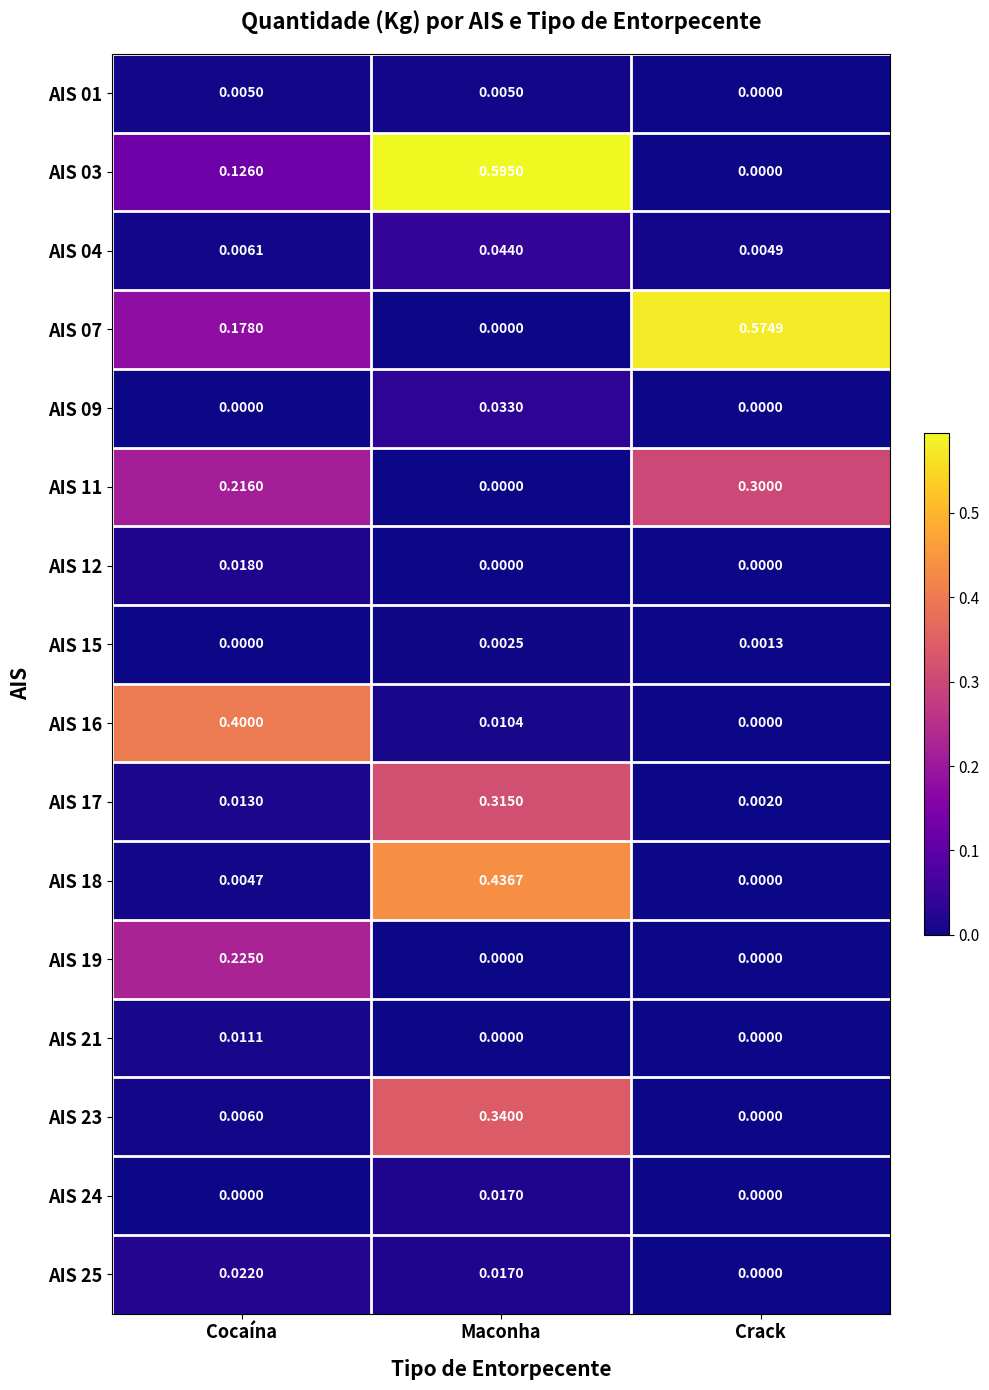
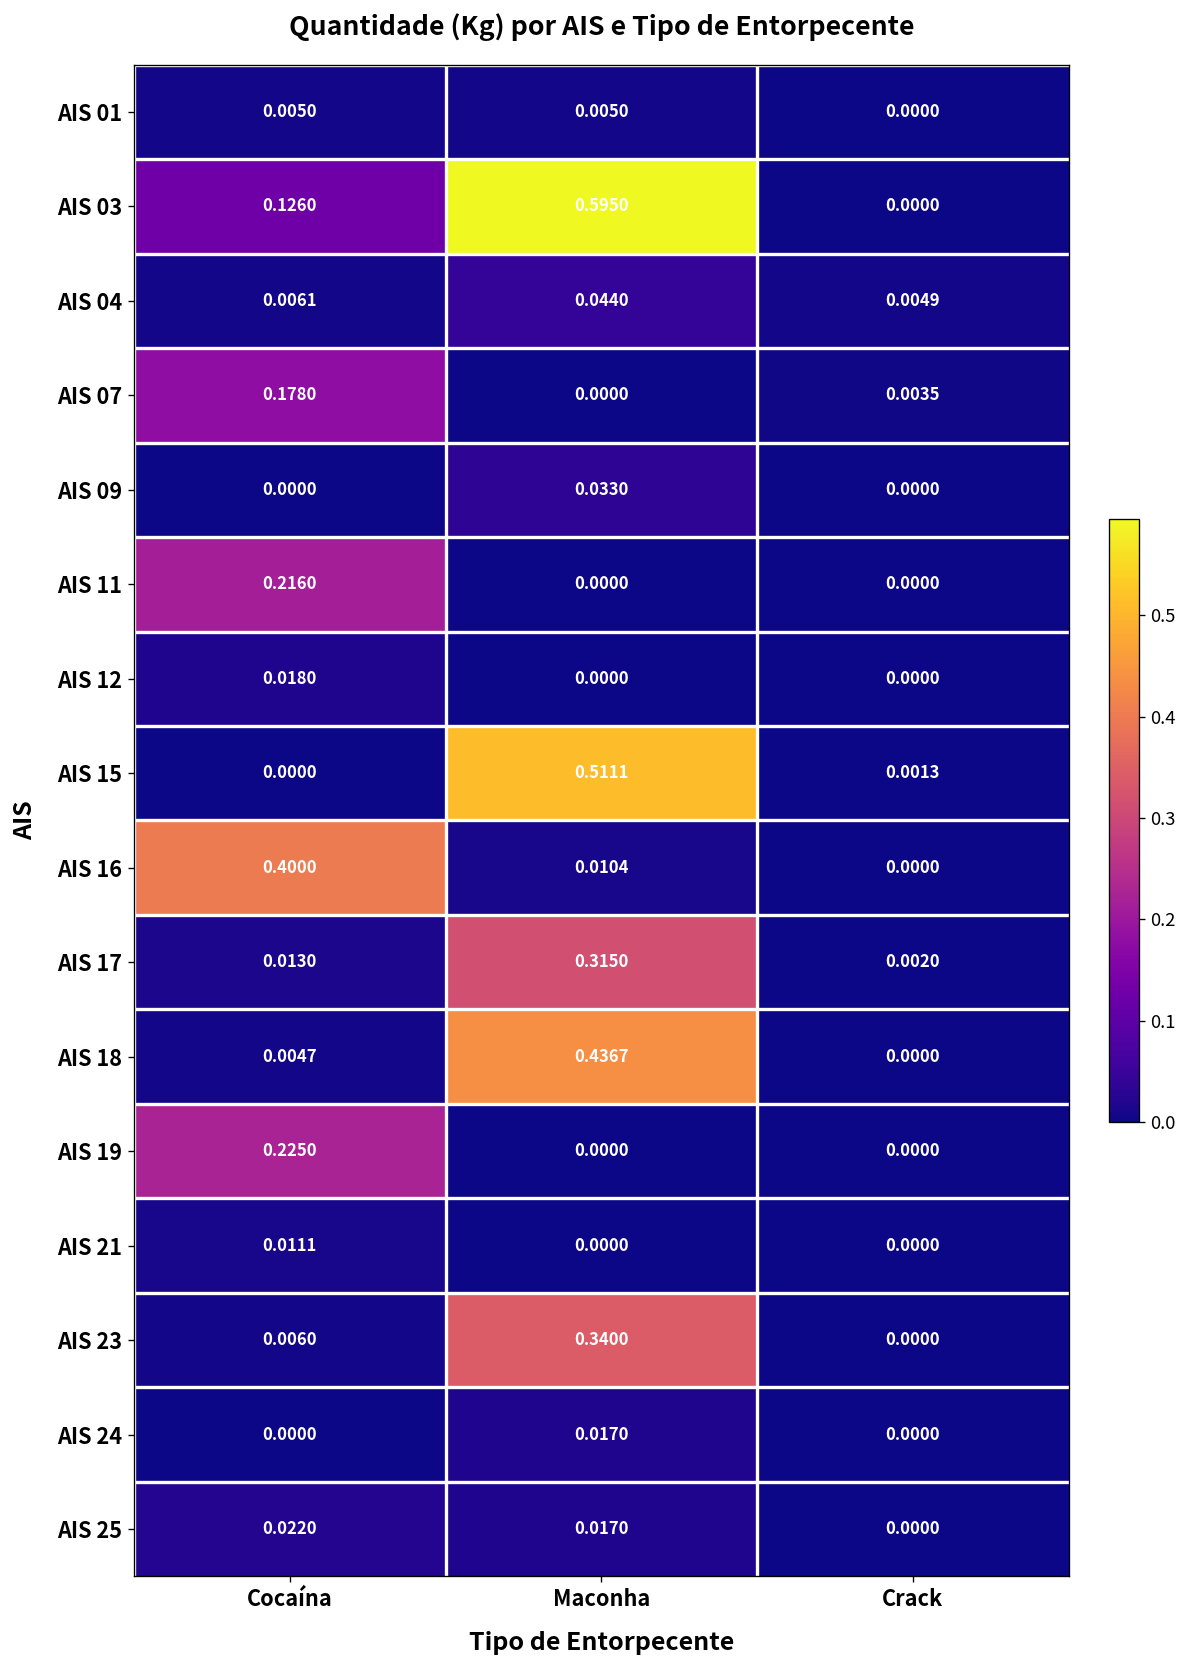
AIS 07, Crack: 0.5749 -> 0.0035
AIS 11, Crack: 0.3000 -> 0.0000
AIS 15, Maconha: 0.0025 -> 0.5111
